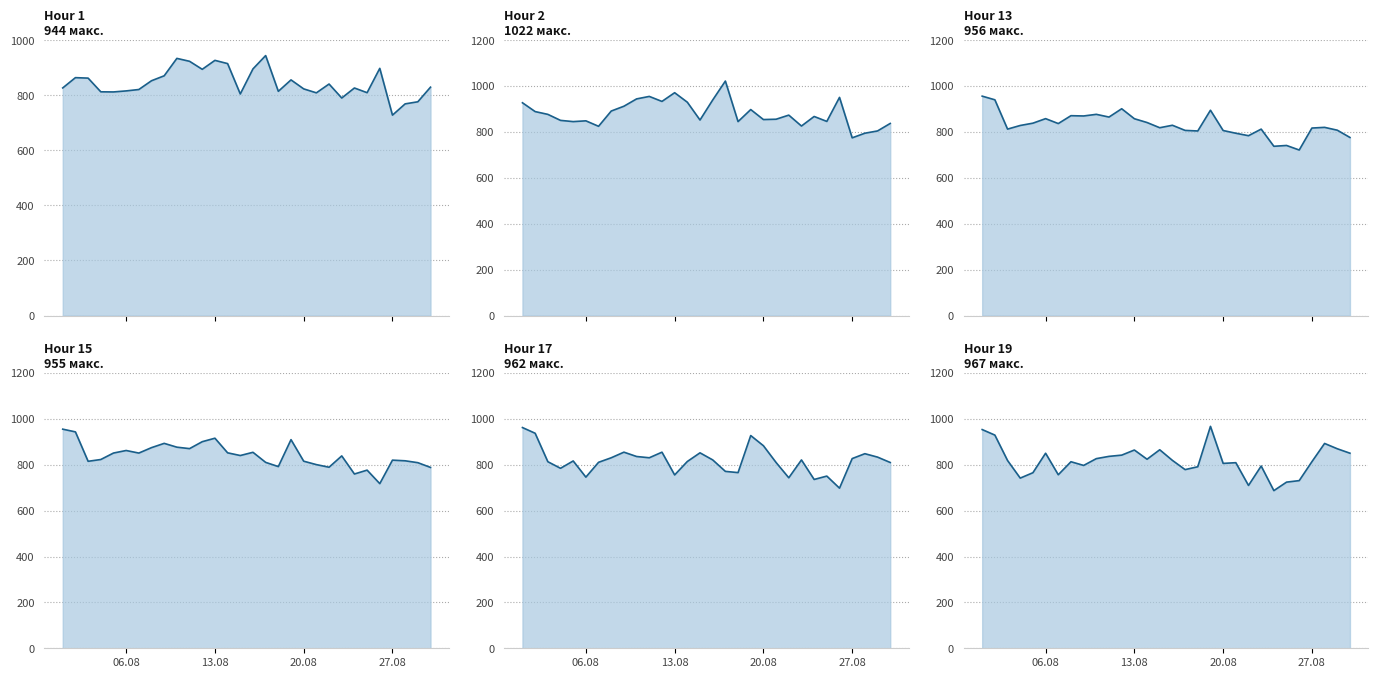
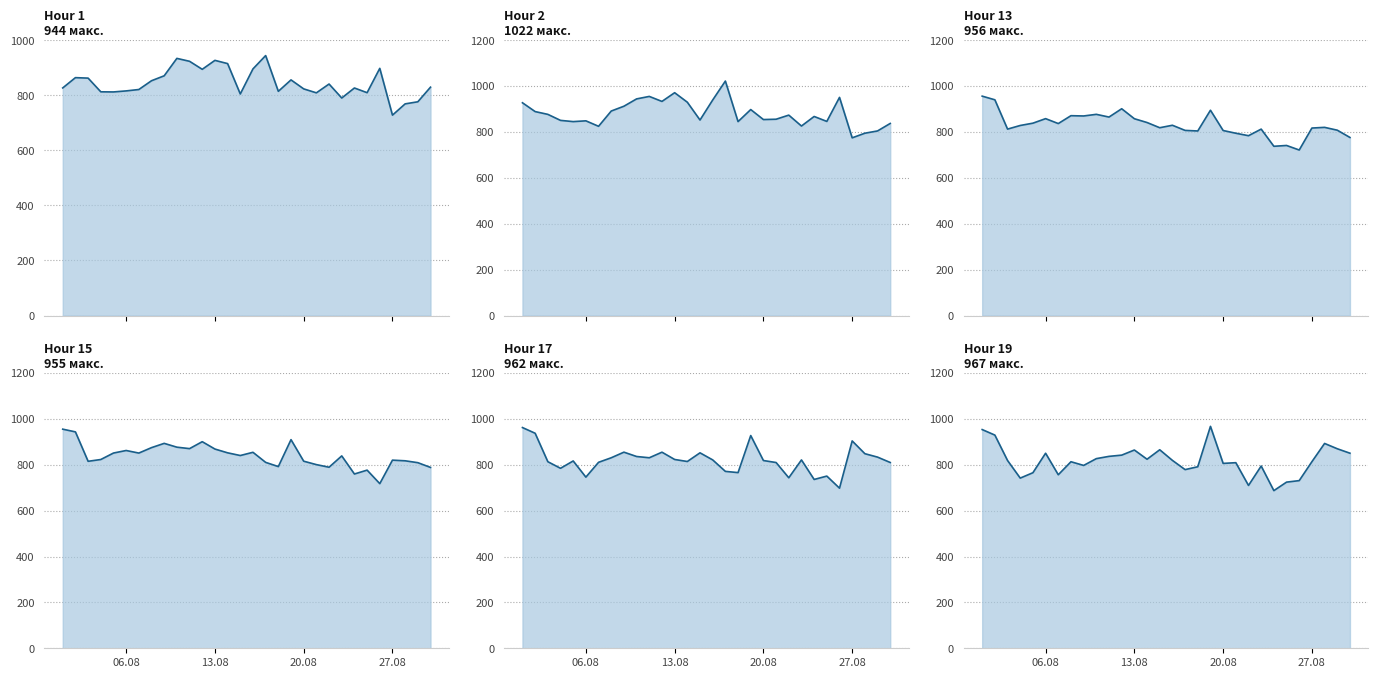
Hour 15 955 макс., 13.08: 920 -> 870
Hour 17 962 макс., 13.08: 760 -> 820
Hour 17 962 макс., 20.08: 880 -> 820
Hour 17 962 макс., 27.08: 830 -> 900
